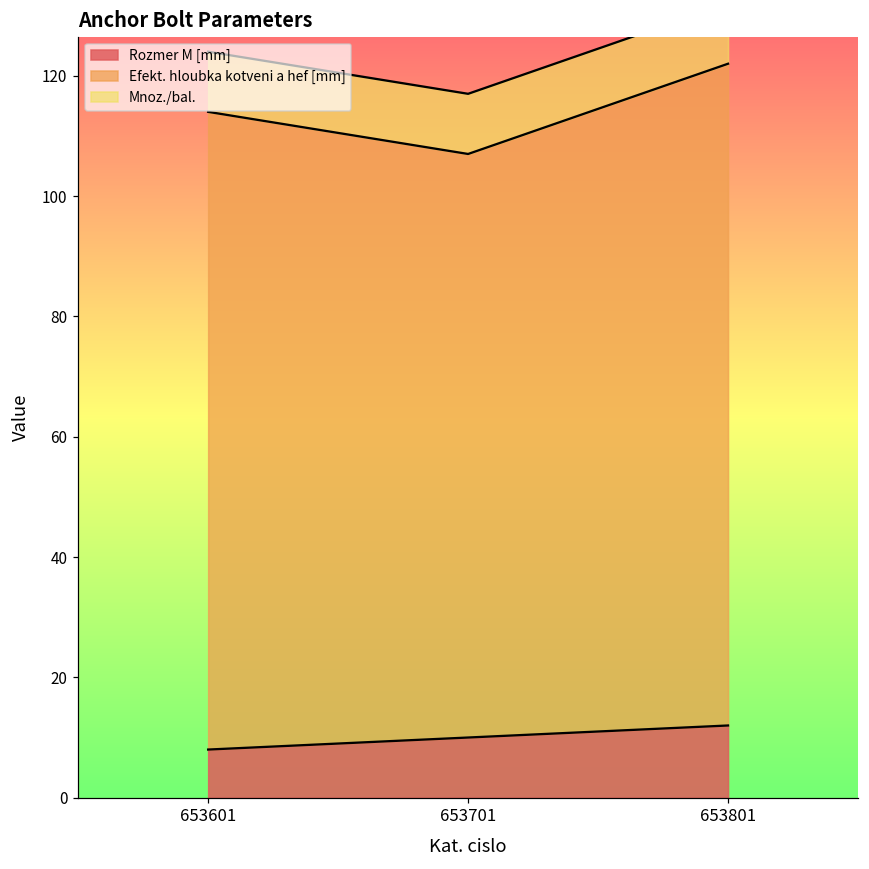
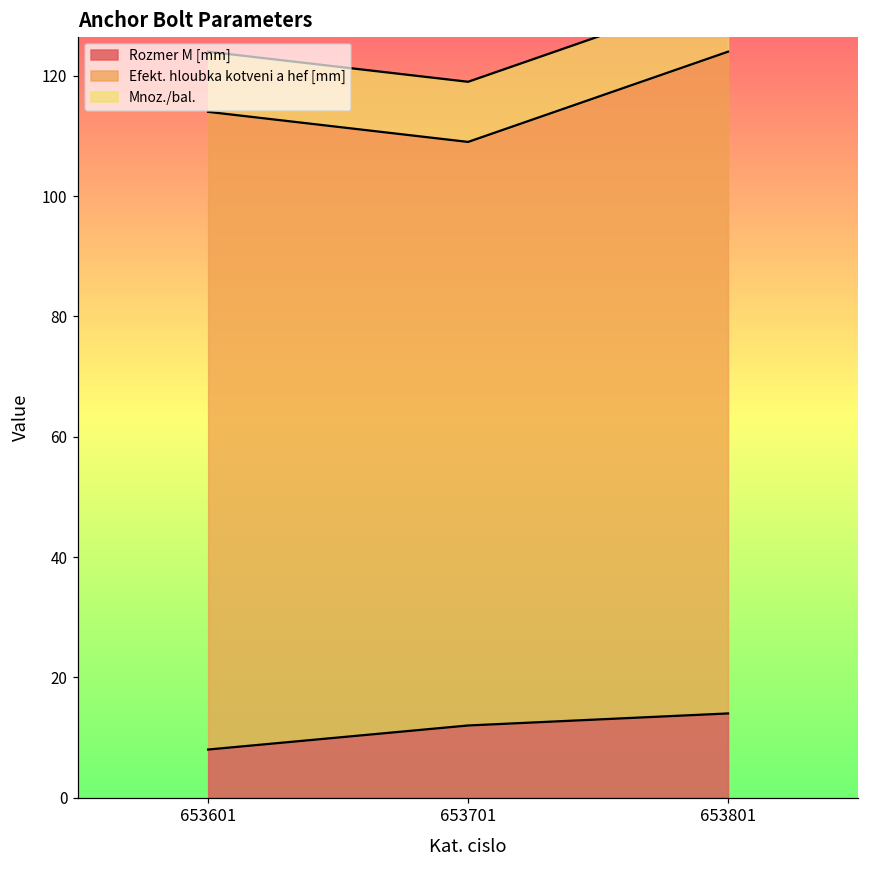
Rozmer M [mm], 653701: 10 -> 12
Rozmer M [mm], 653801: 12 -> 14
